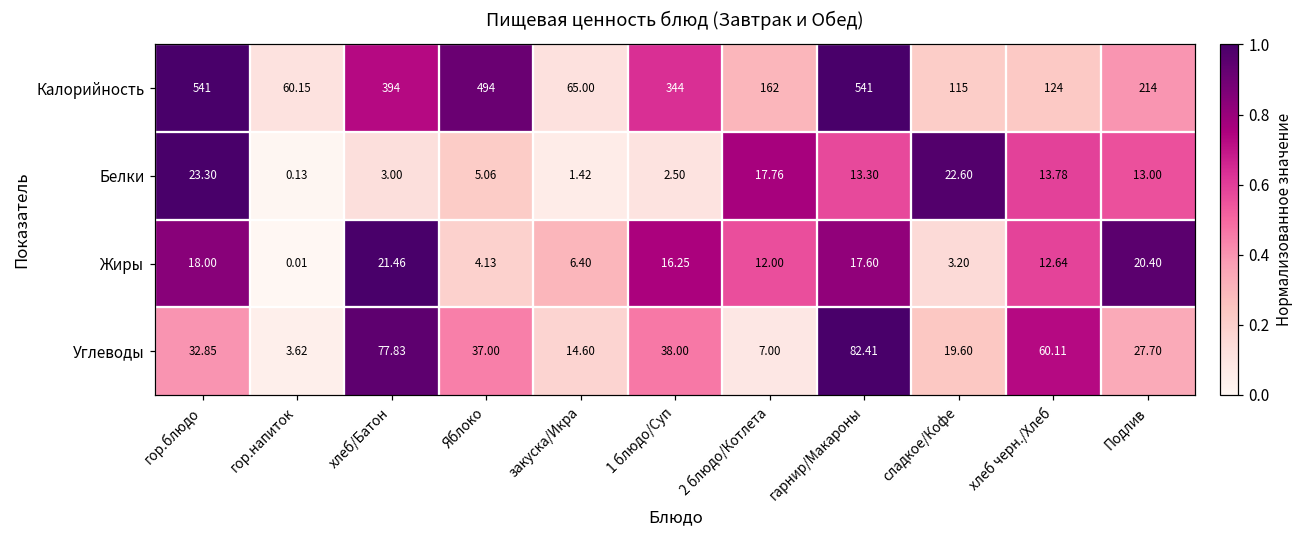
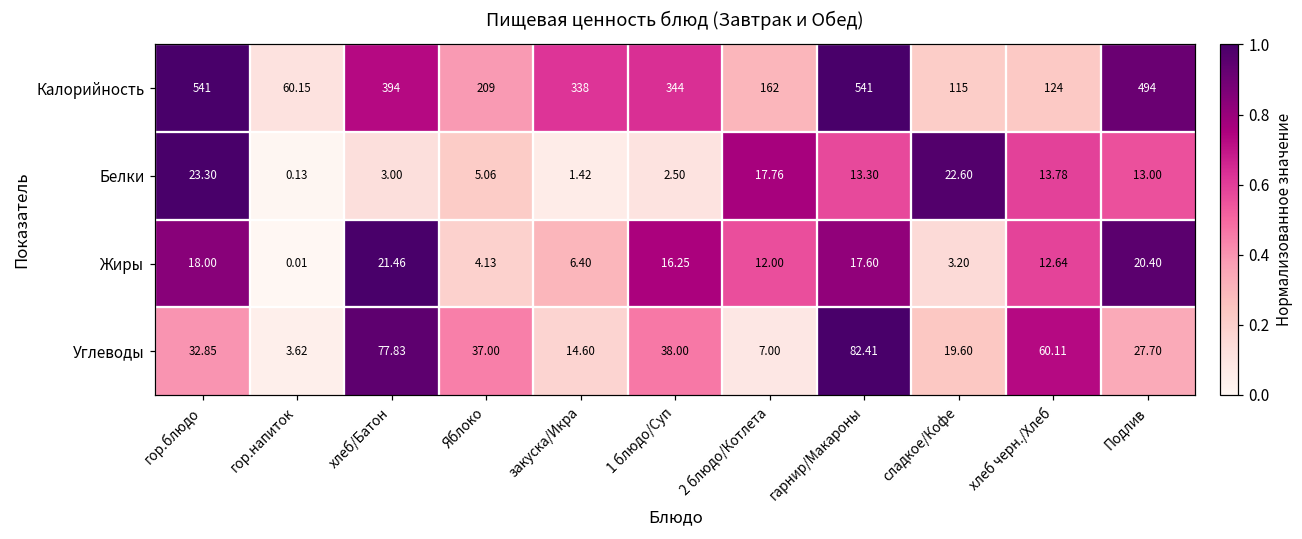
Калорийность, Яблоко: 494 -> 209
Калорийность, закуска/Икра: 65.00 -> 338
Калорийность, Подлив: 214 -> 494
